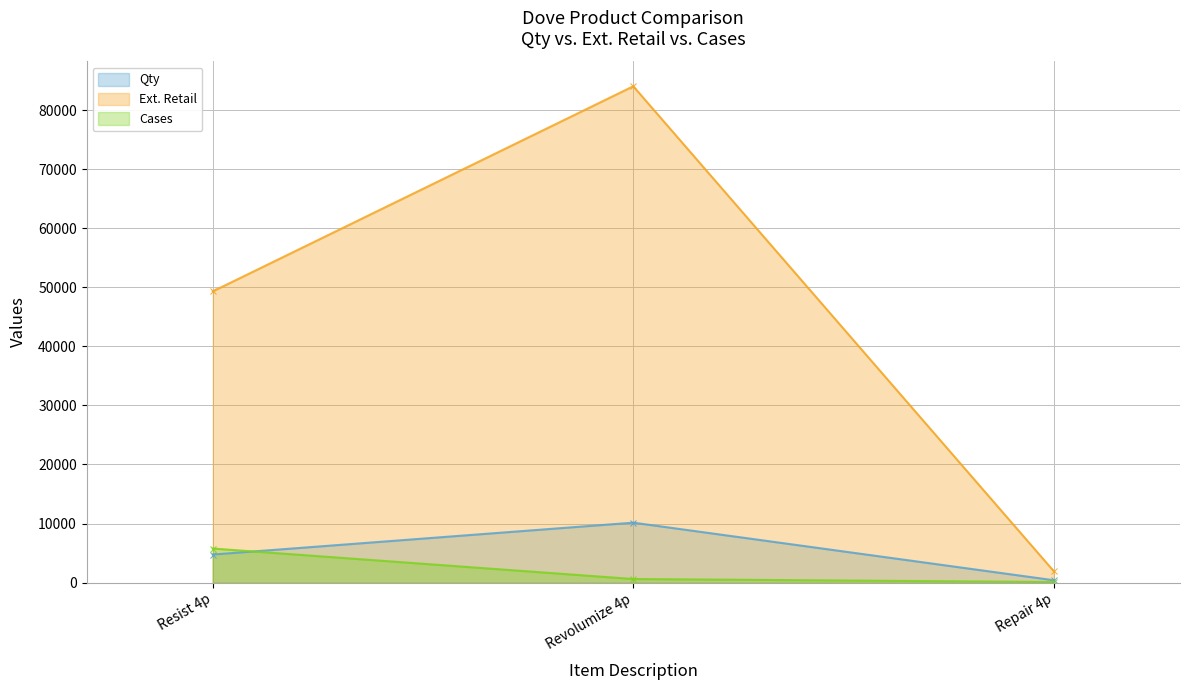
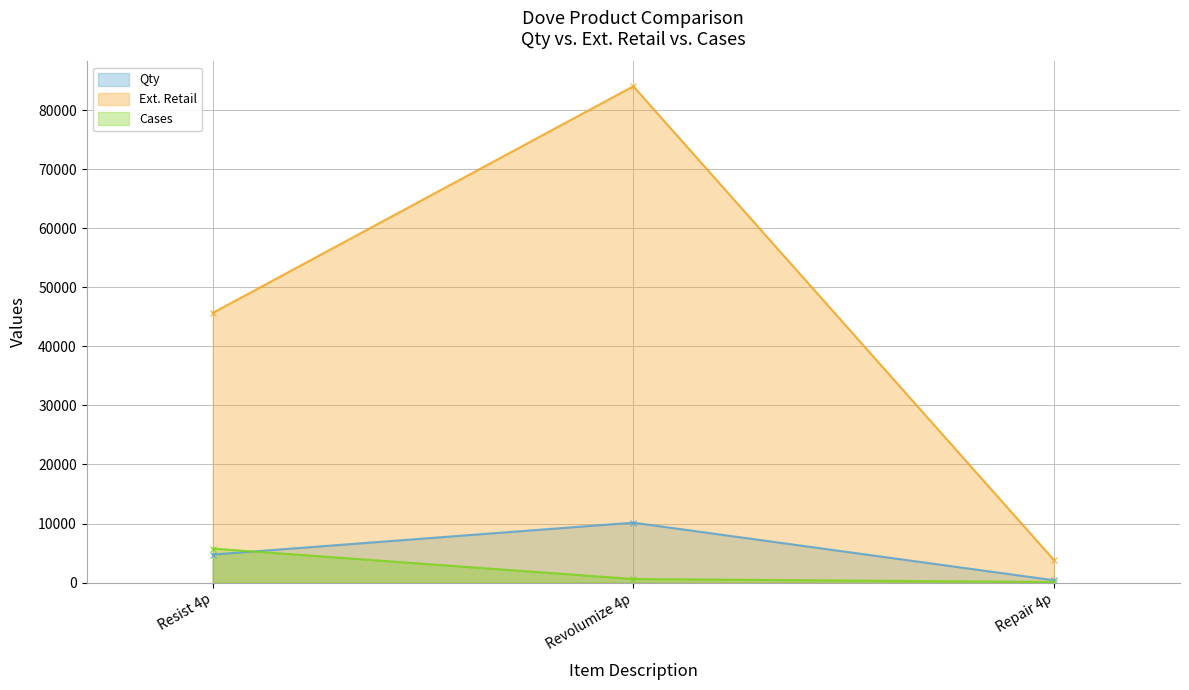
Ext. Retail, Resist 4p: 49000 -> 46000
Ext. Retail, Repair 4p: 2000 -> 4000
